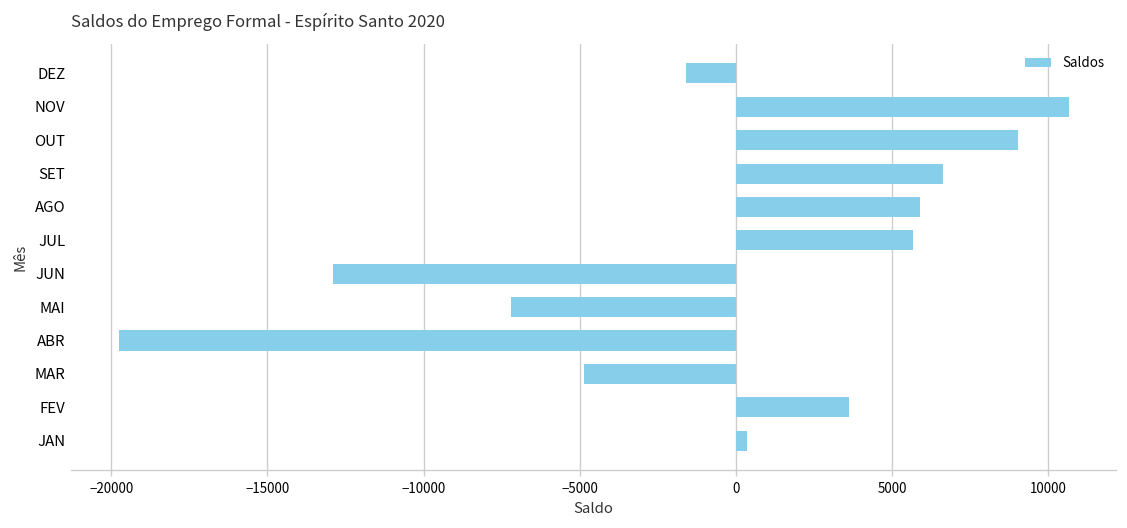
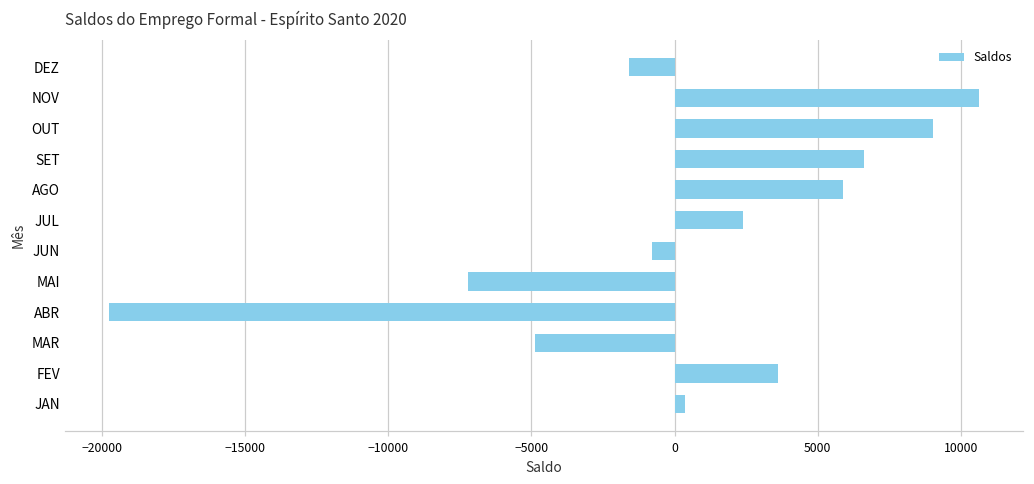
JUL: 5700 -> 2400
JUN: -12900 -> -800
